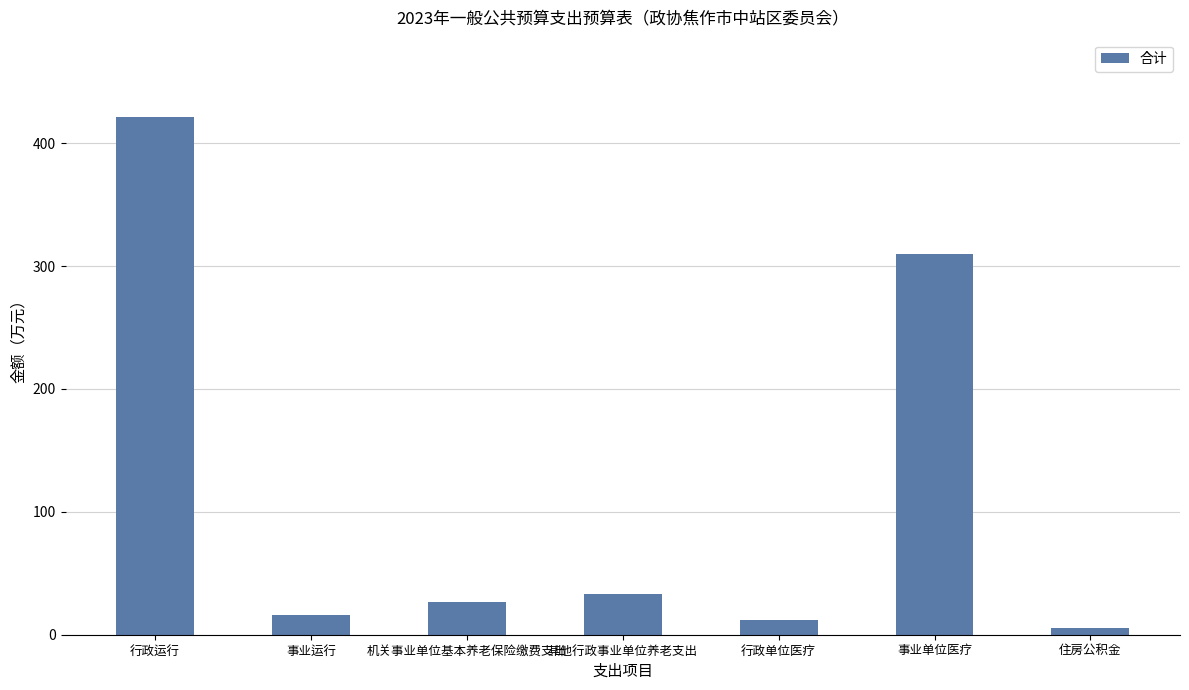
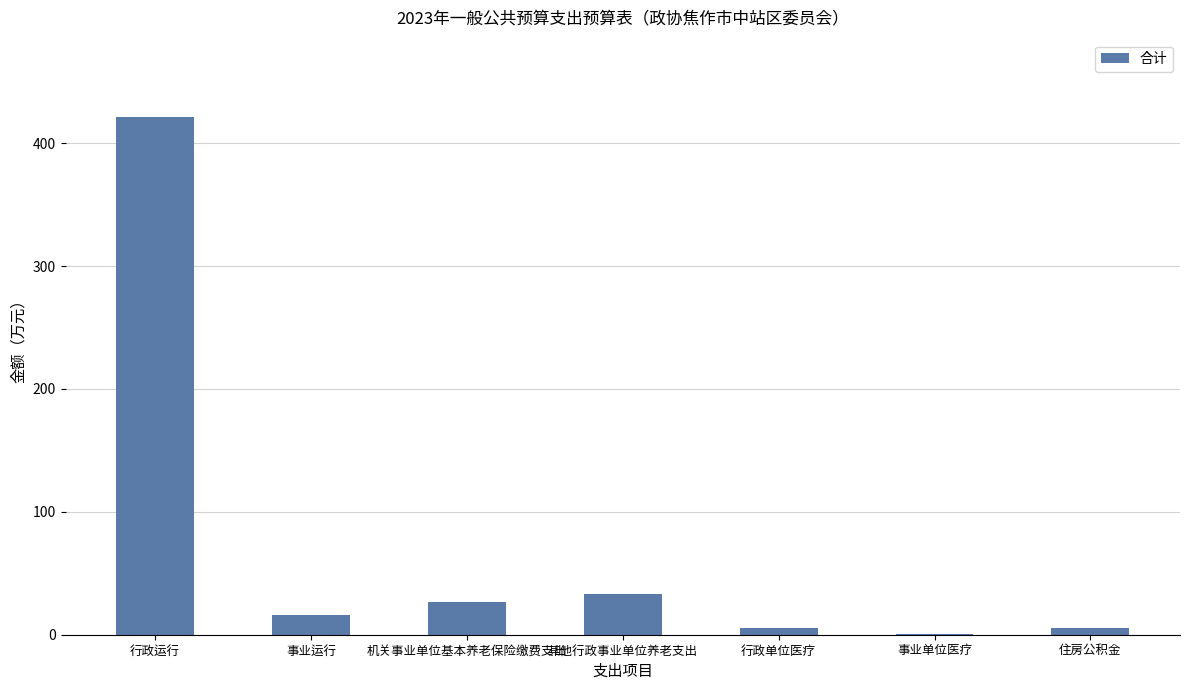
行政单位医疗: 12 -> 5
事业单位医疗: 310 -> 0
